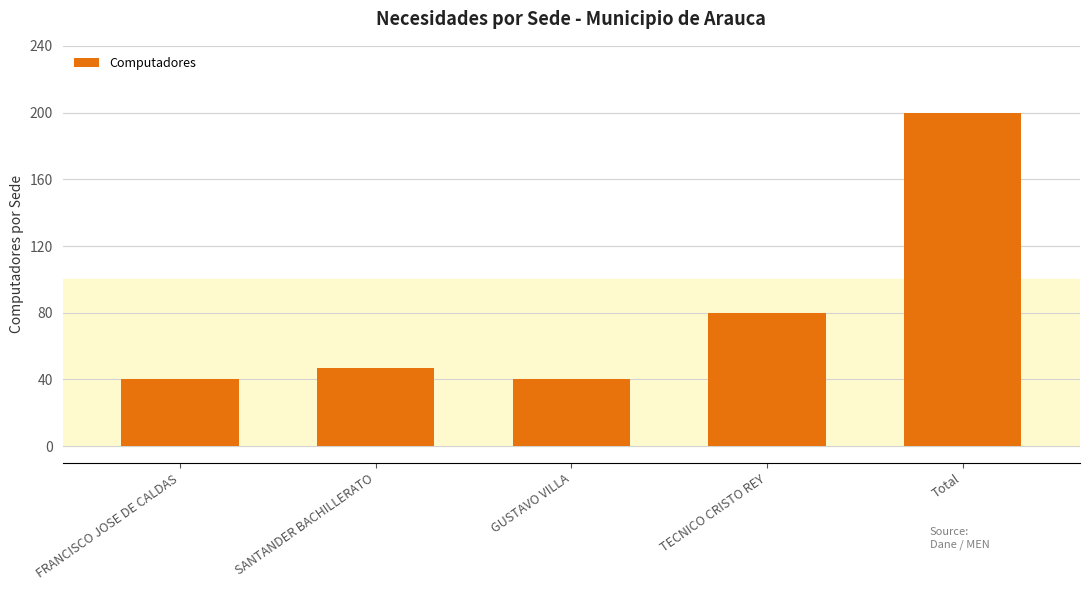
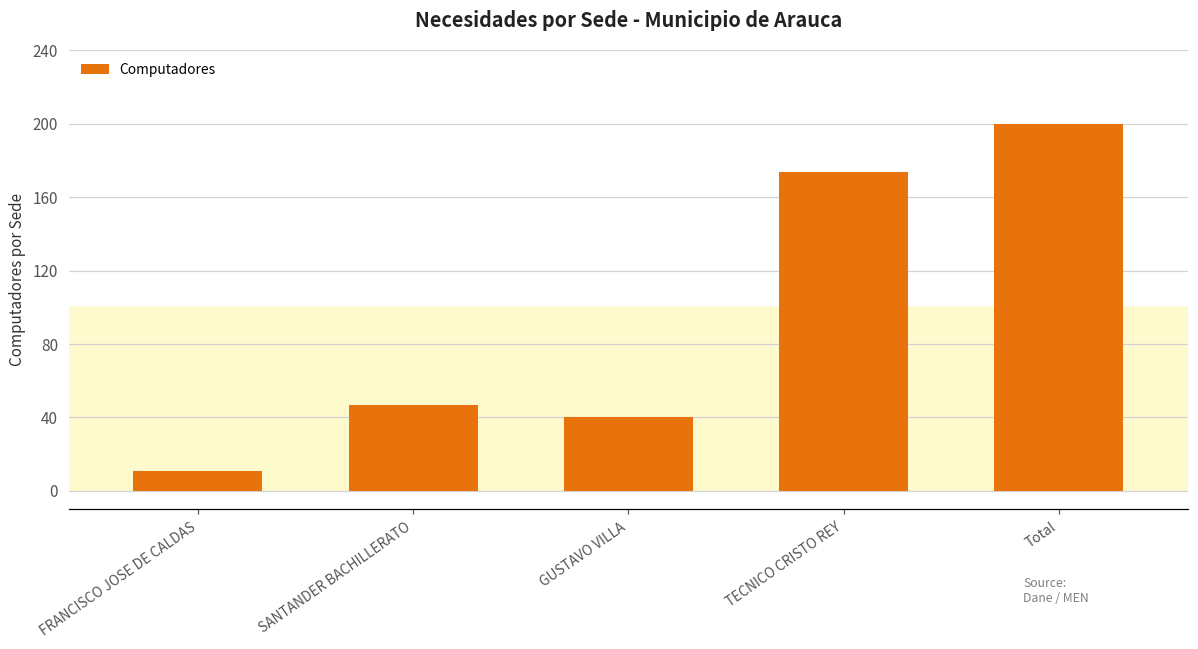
FRANCISCO JOSE DE CALDAS: 40 -> 11
TECNICO CRISTO REY: 80 -> 174
